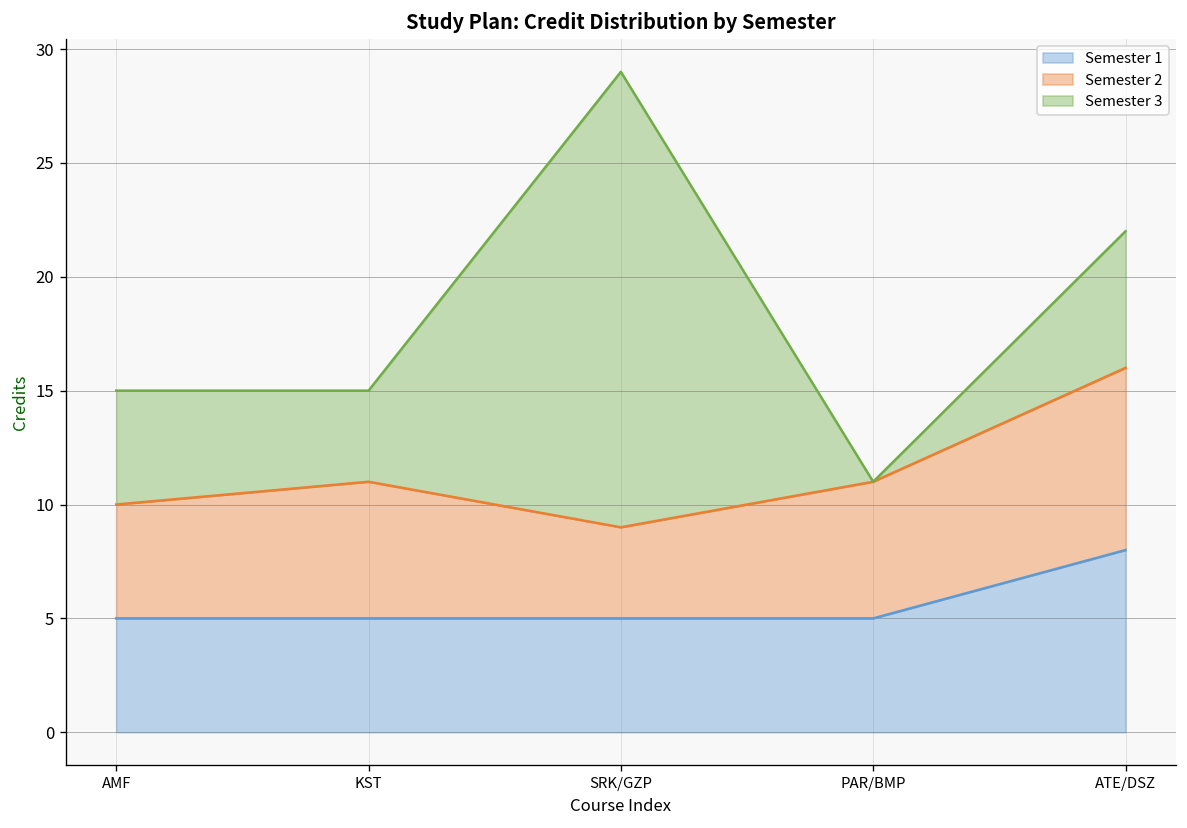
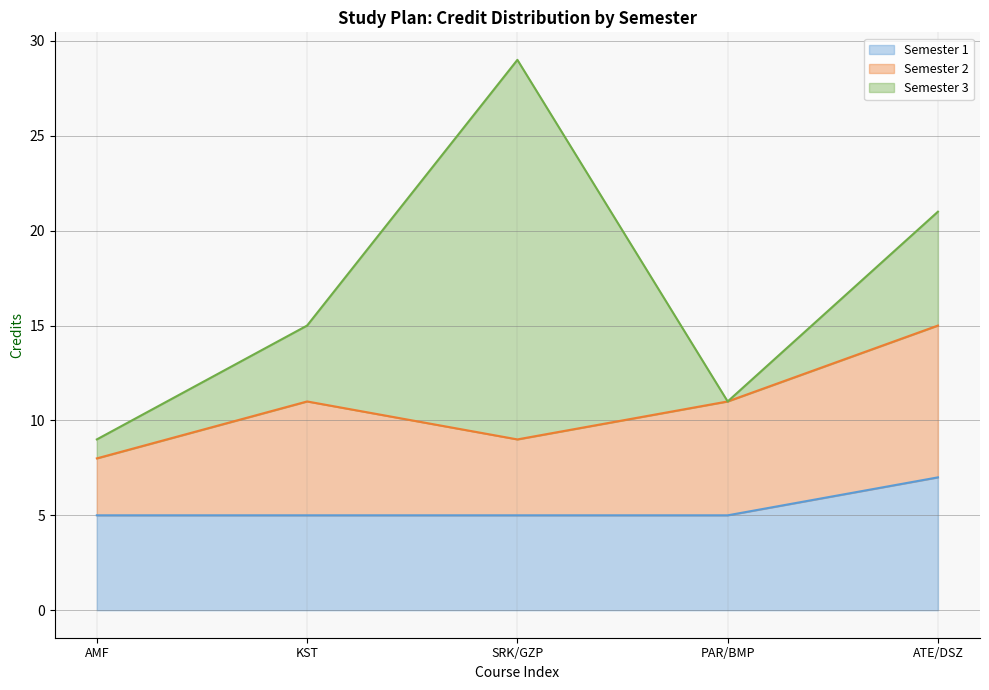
Semester 2, AMF: 5 -> 3
Semester 3, AMF: 5 -> 1
Semester 1, ATE/DSZ: 8 -> 7
